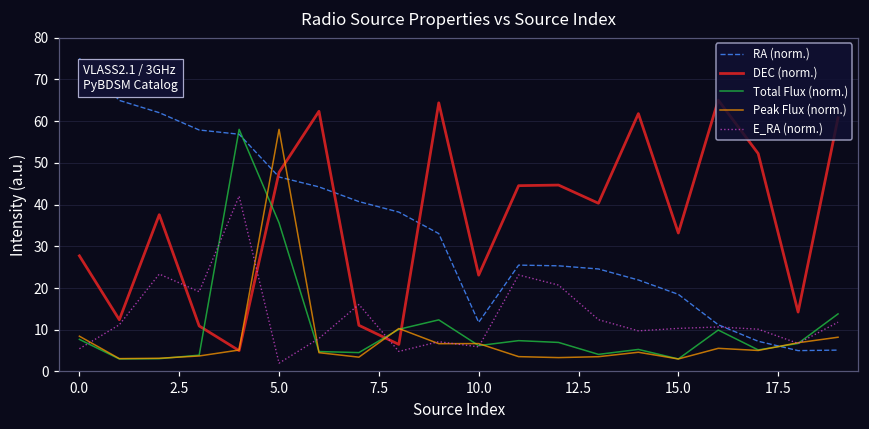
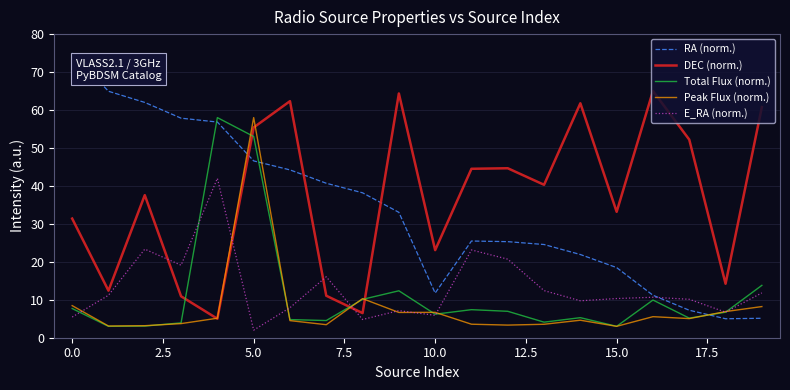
DEC (norm.), 0.0: 28 -> 31
DEC (norm.), 5.0: 48 -> 55
Total Flux (norm.), 5.0: 36 -> 53
